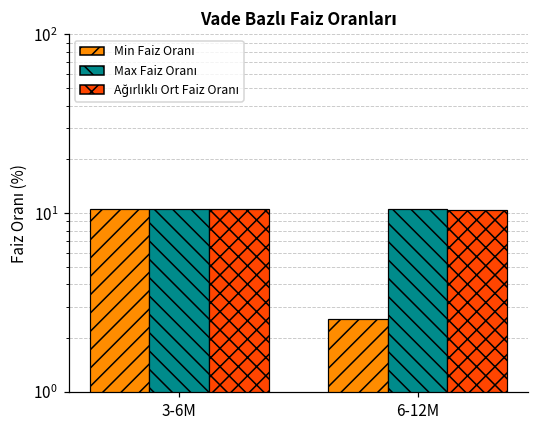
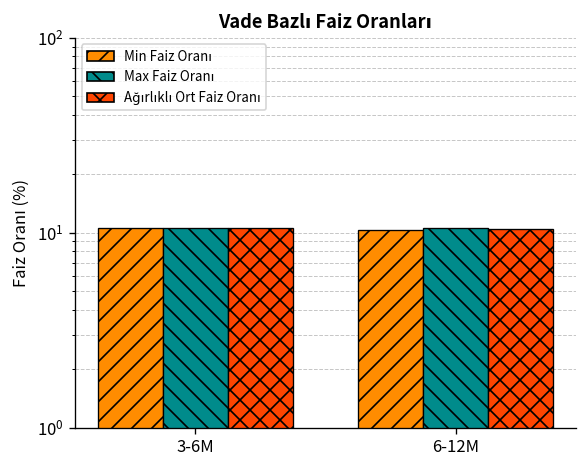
Min Faiz Oranı, 6-12M: 2.6 -> 10
